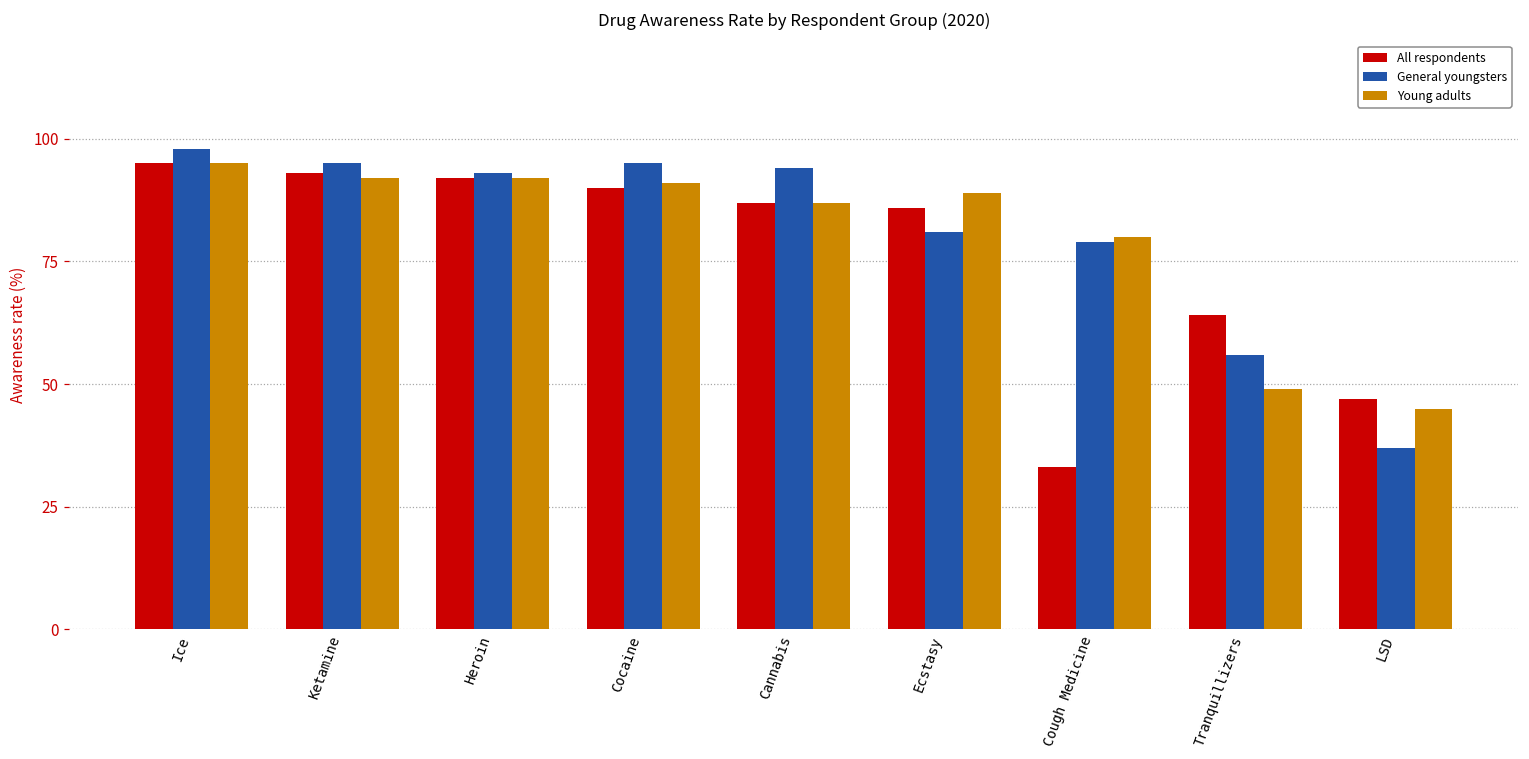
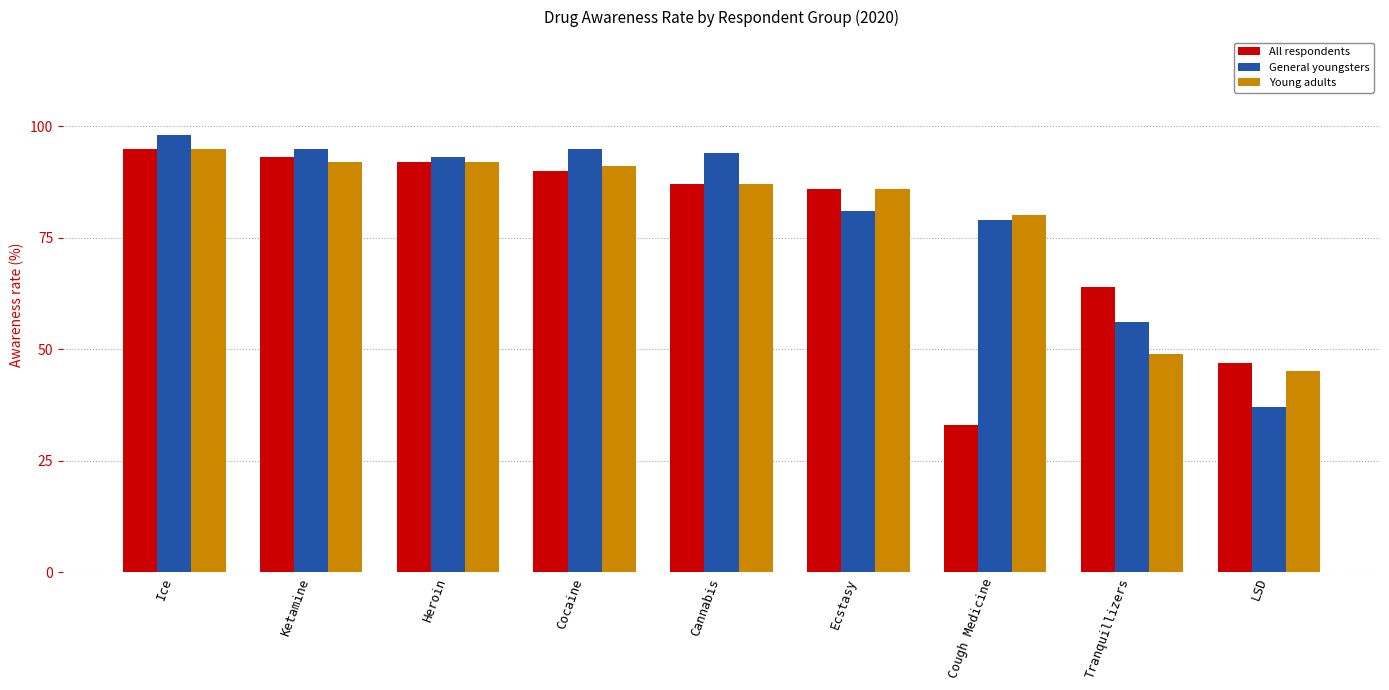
Young adults, Ecstasy: 89 -> 86
